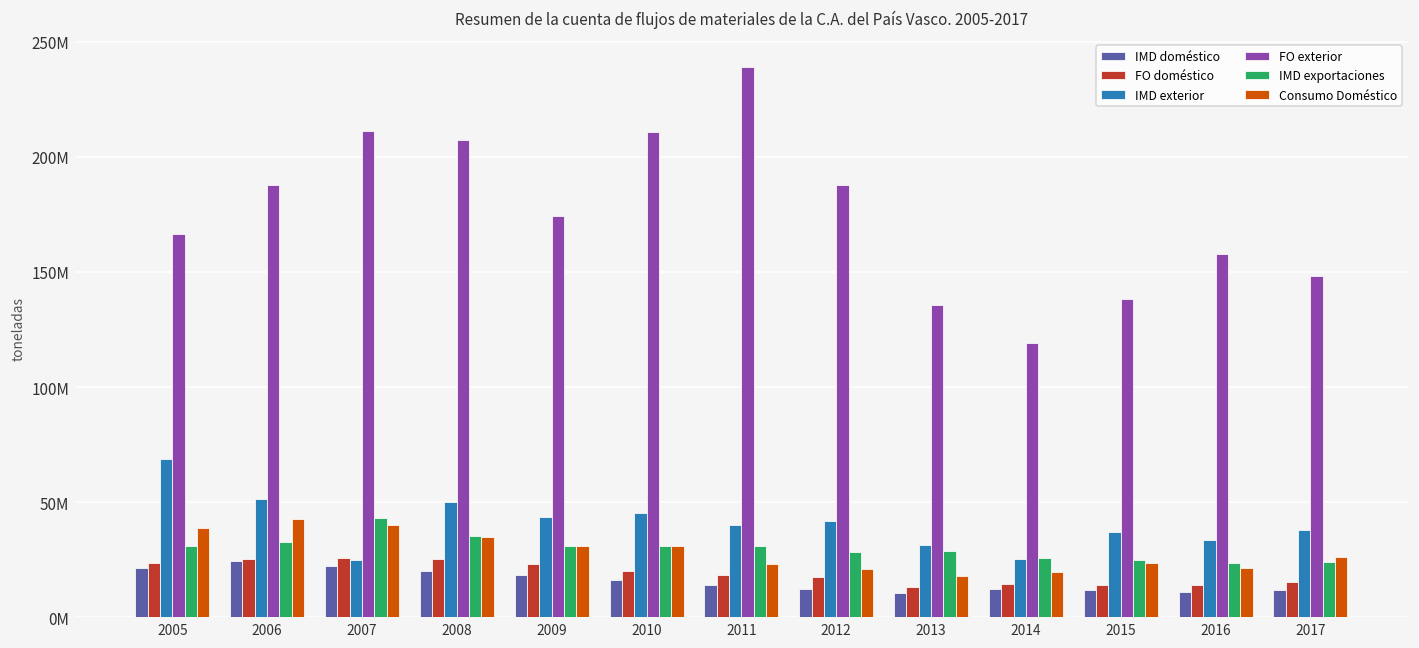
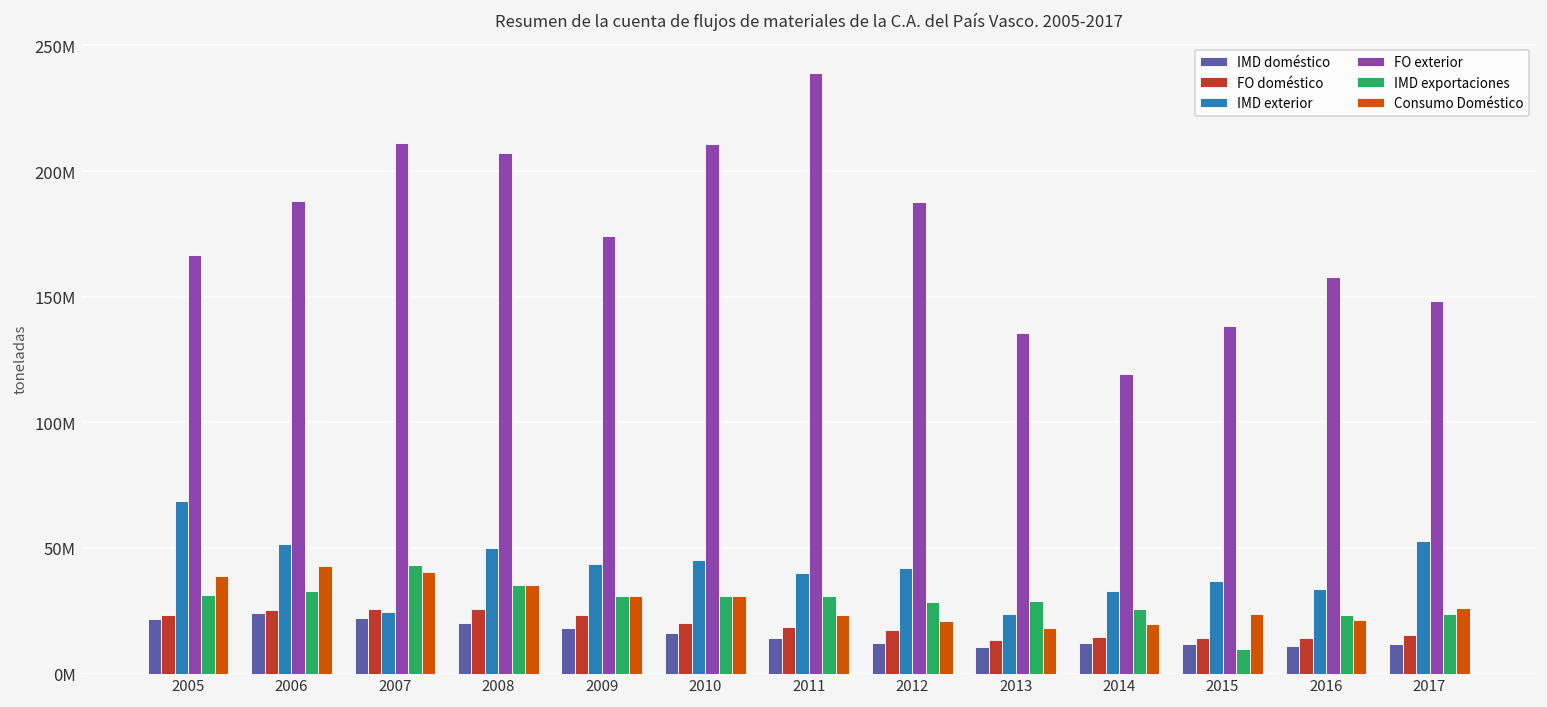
IMD exterior, 2013: 32000000 -> 24000000
IMD exterior, 2014: 25000000 -> 33000000
IMD exportaciones, 2015: 25000000 -> 10000000
IMD exterior, 2017: 38000000 -> 53000000
